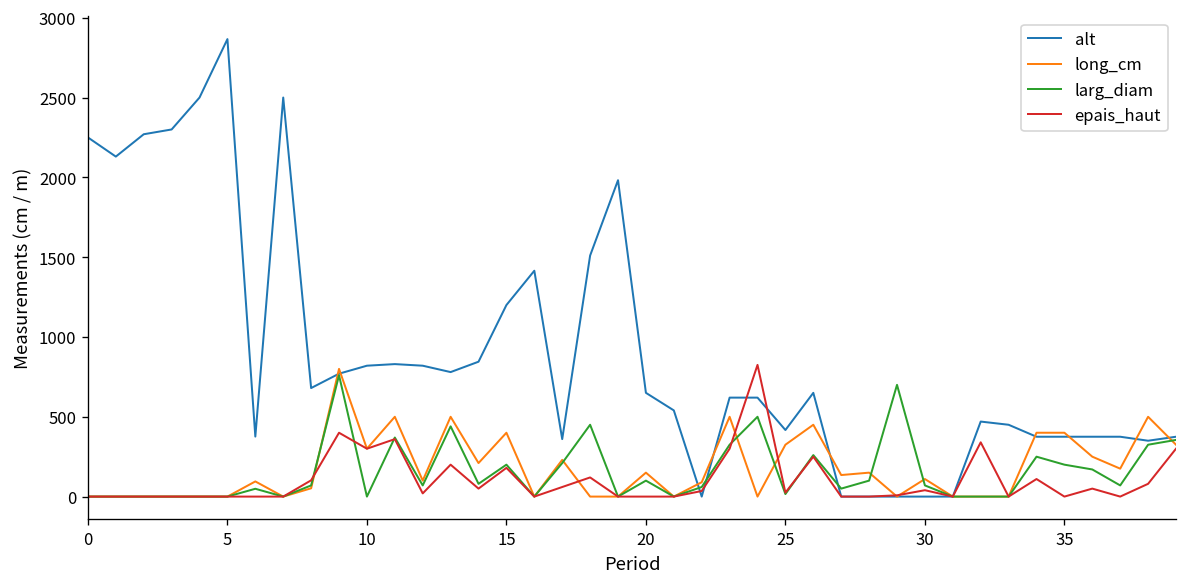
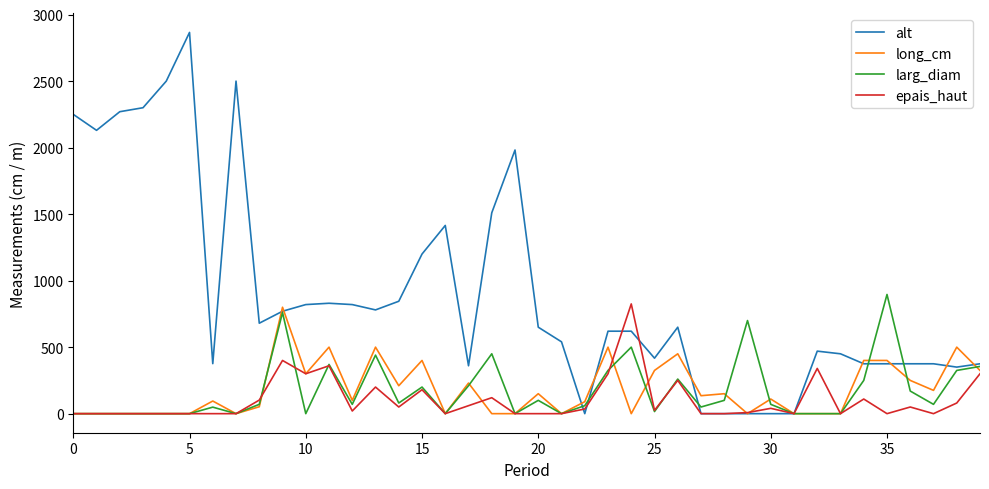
larg_diam, 35: 200 -> 900
